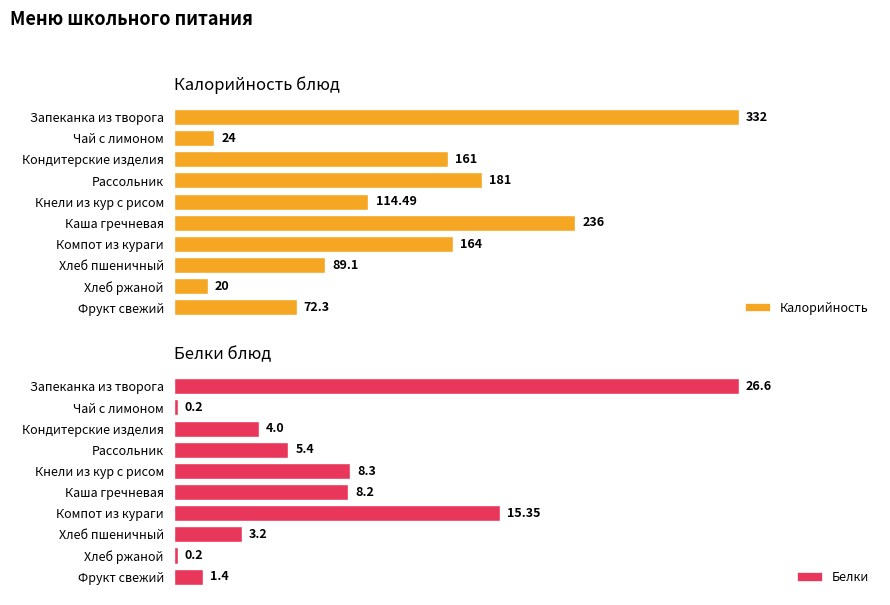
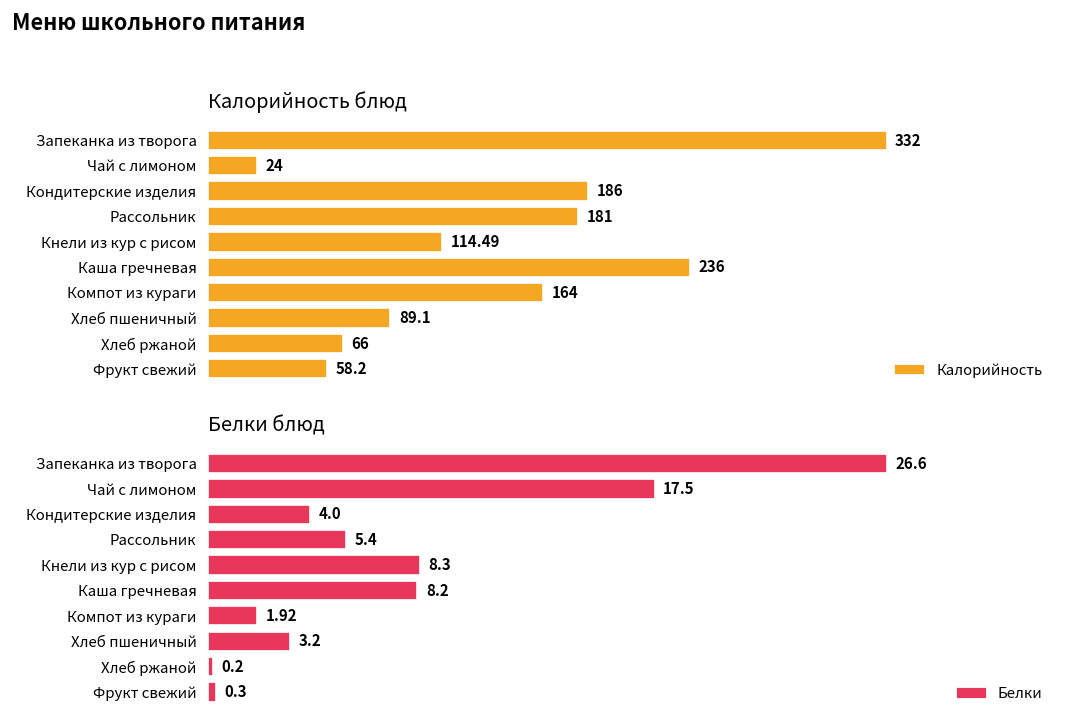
Калорийность блюд, Кондитерские изделия: 161 -> 186
Калорийность блюд, Хлеб ржаной: 20 -> 66
Калорийность блюд, Фрукт свежий: 72.3 -> 58.2
Белки блюд, Чай с лимоном: 0.2 -> 17.5
Белки блюд, Компот из кураги: 15.35 -> 1.92
Белки блюд, Фрукт свежий: 1.4 -> 0.3
